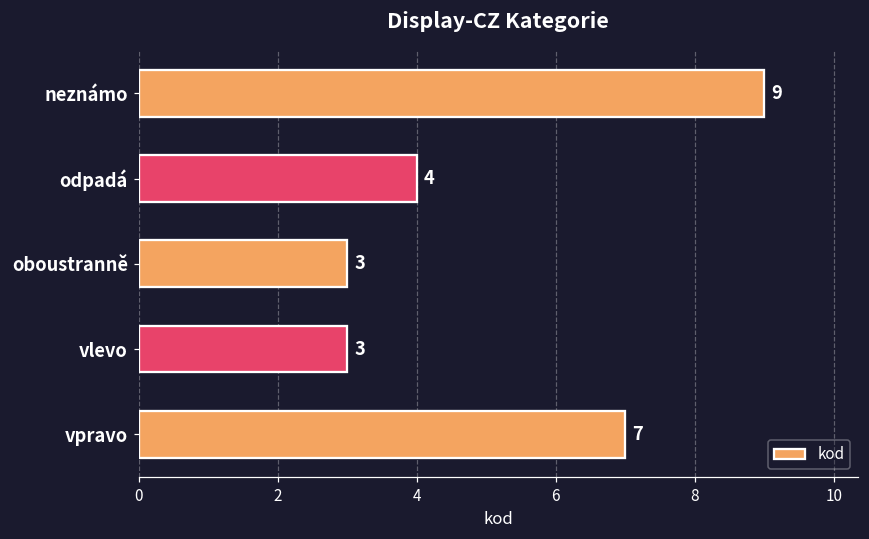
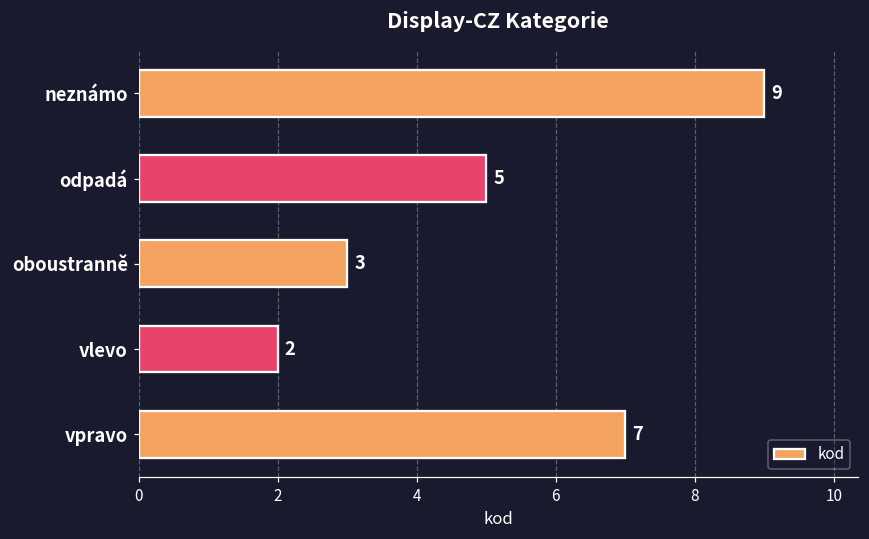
odpadá: 4 -> 5
vlevo: 3 -> 2
